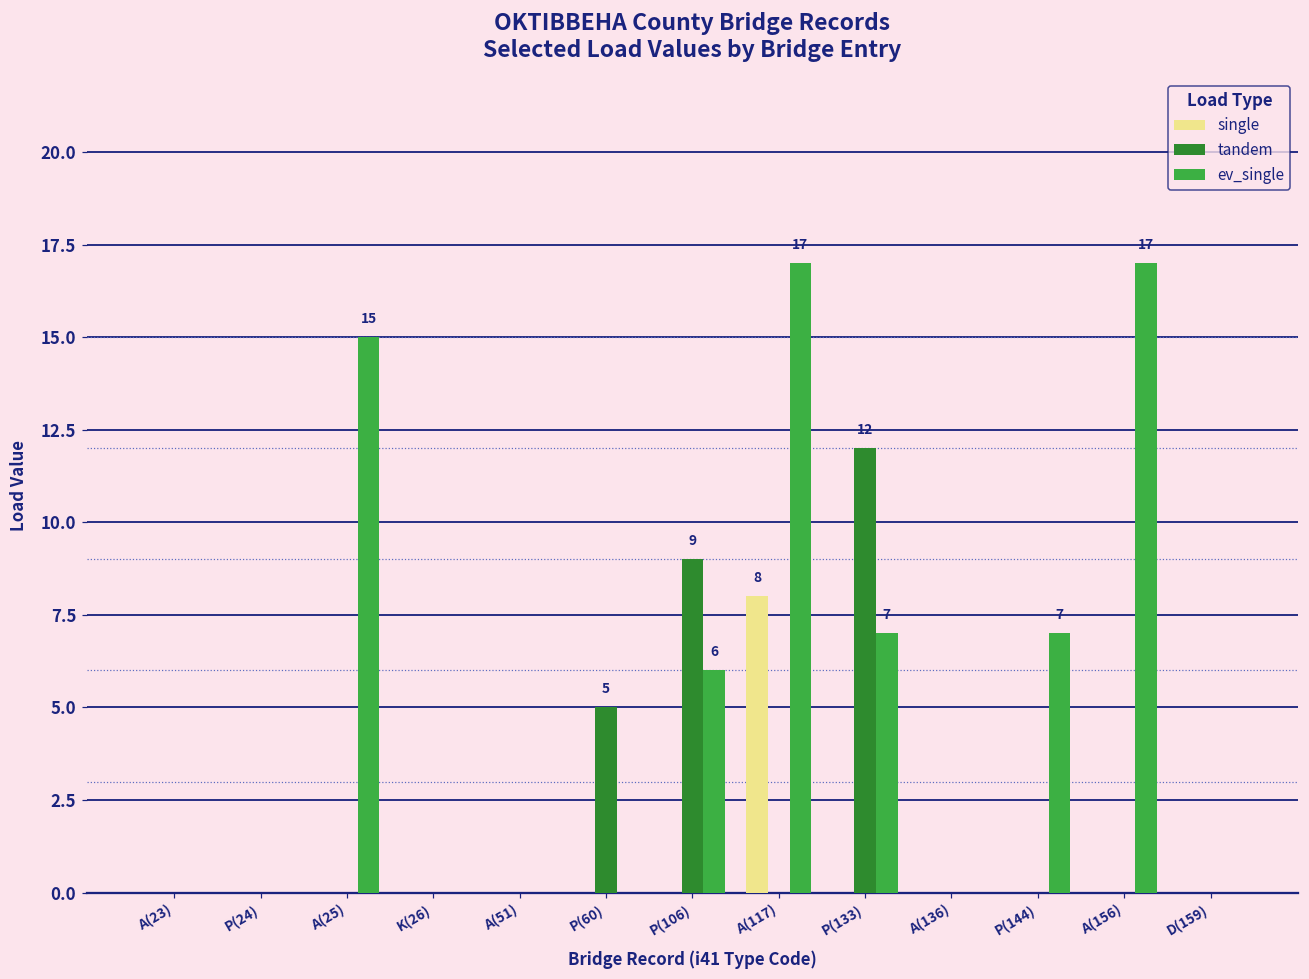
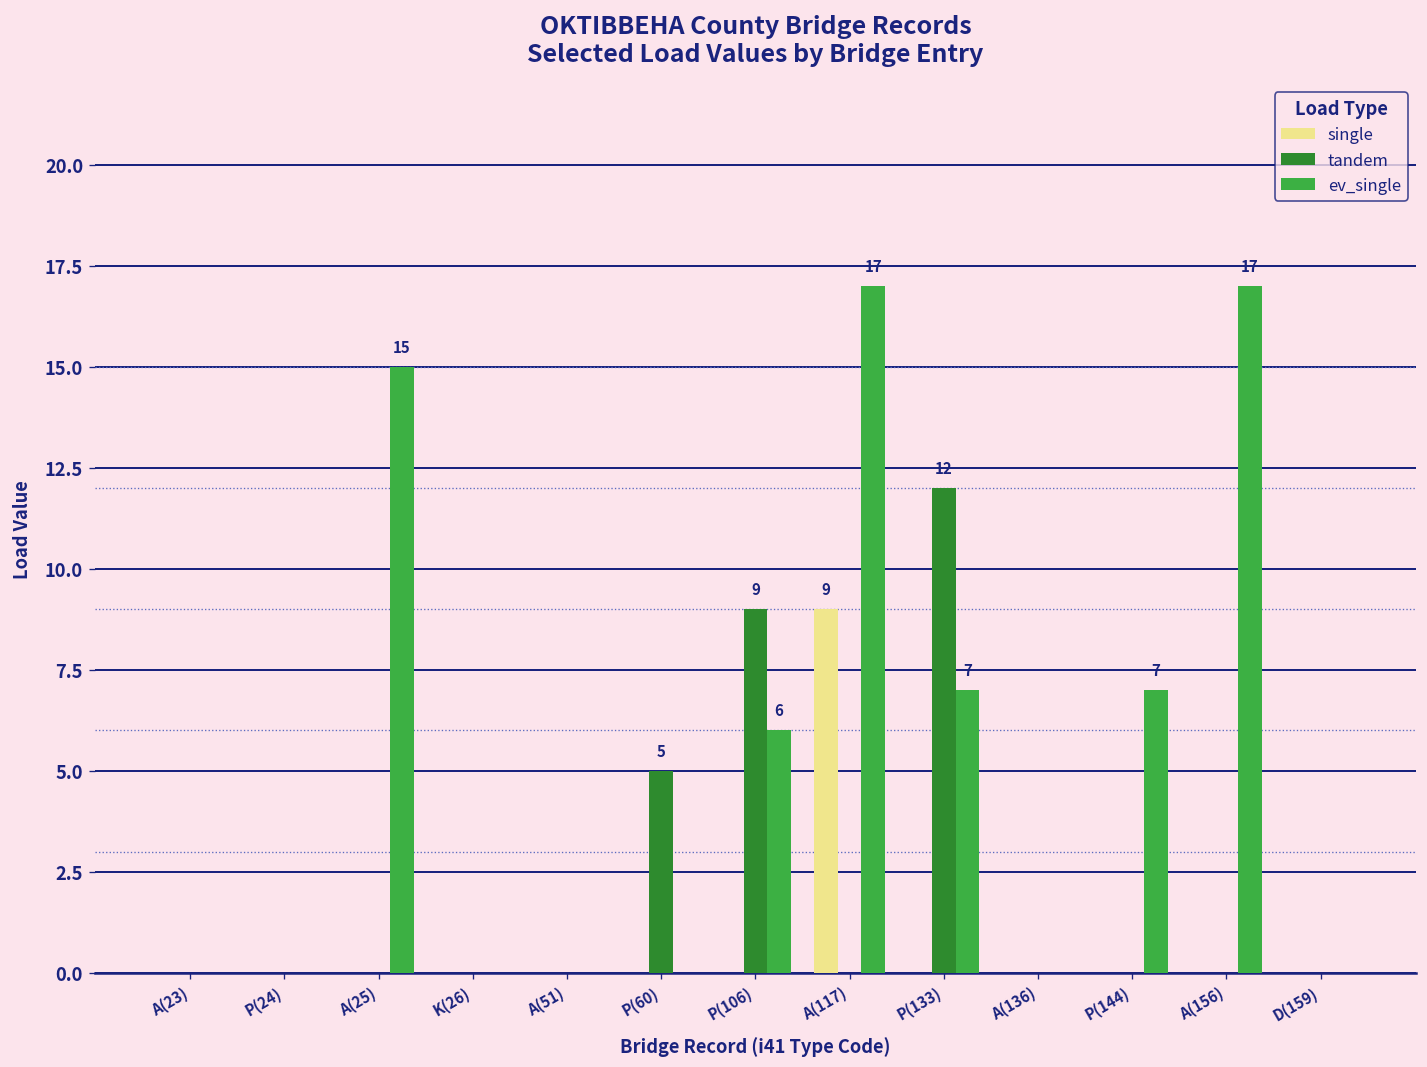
single, A(117): 8 -> 9
